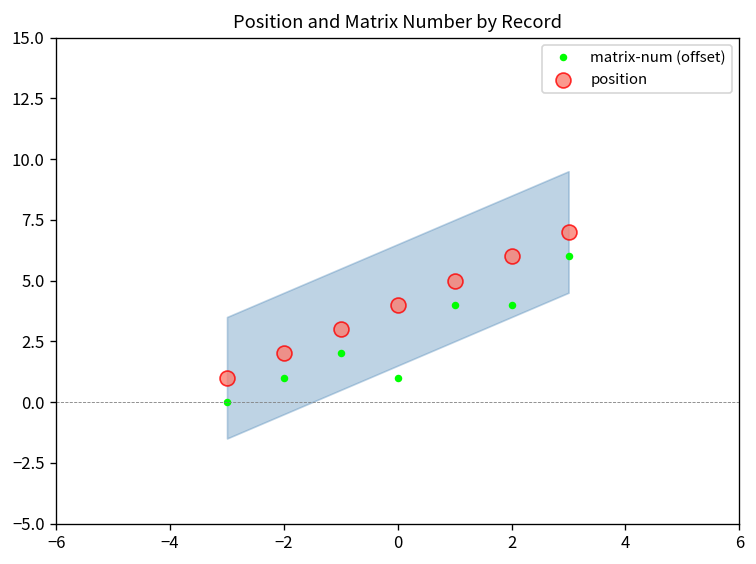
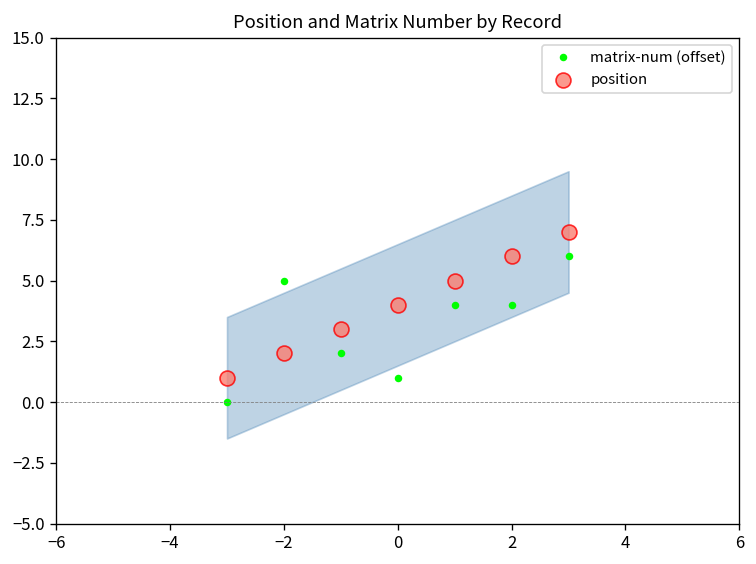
matrix-num (offset), −2: 1.0 -> 5.0
